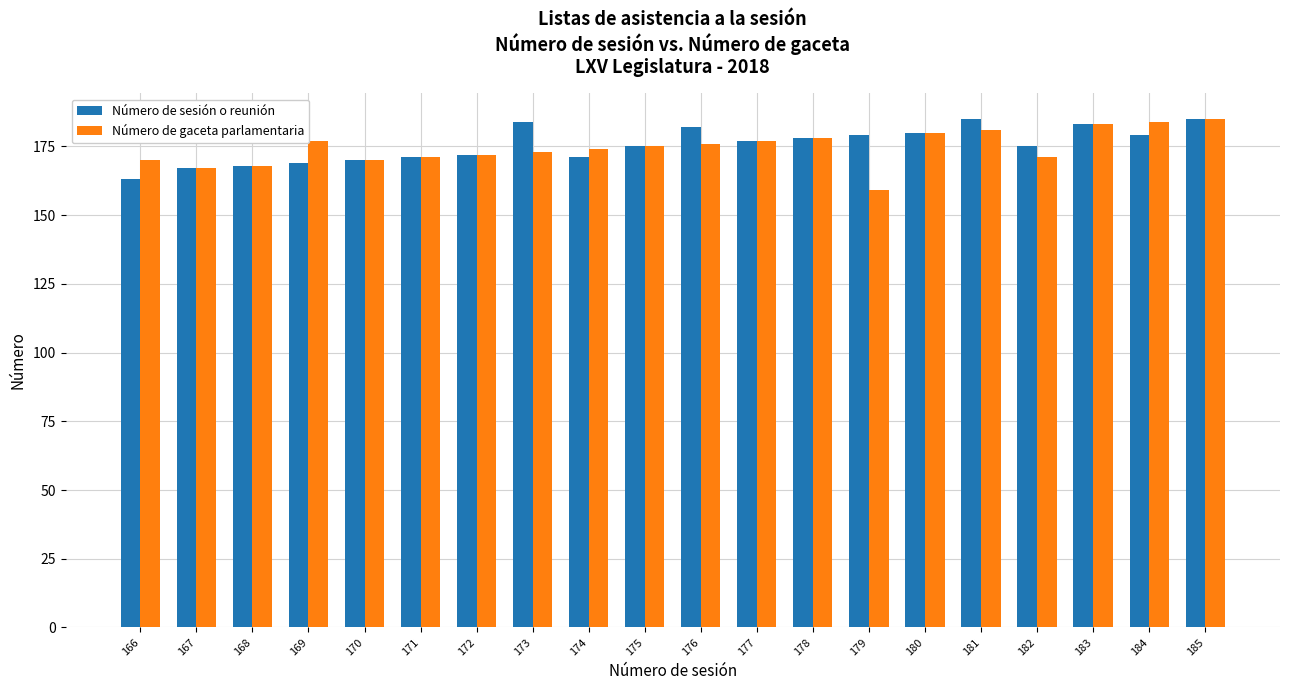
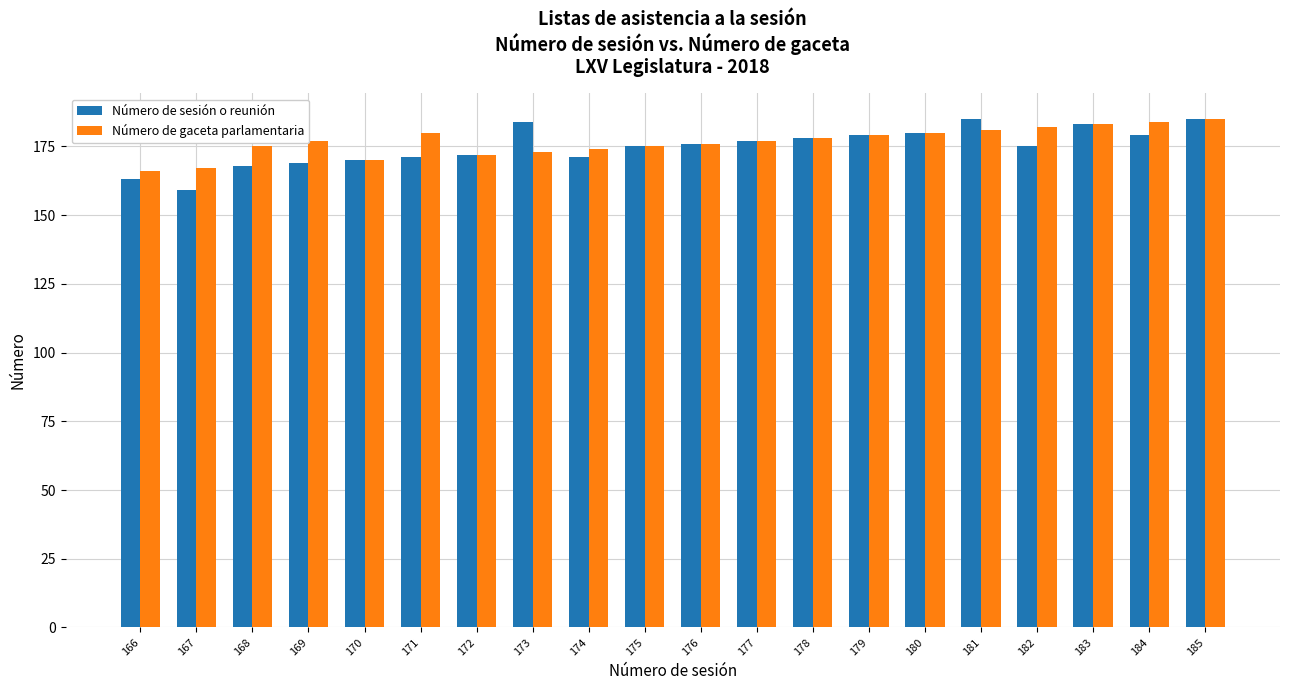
Número de gaceta parlamentaria, 166: 170 -> 166
Número de sesión o reunión, 167: 167 -> 159
Número de gaceta parlamentaria, 168: 168 -> 175
Número de gaceta parlamentaria, 171: 171 -> 180
Número de sesión o reunión, 176: 182 -> 176
Número de gaceta parlamentaria, 179: 159 -> 179
Número de gaceta parlamentaria, 182: 171 -> 182
